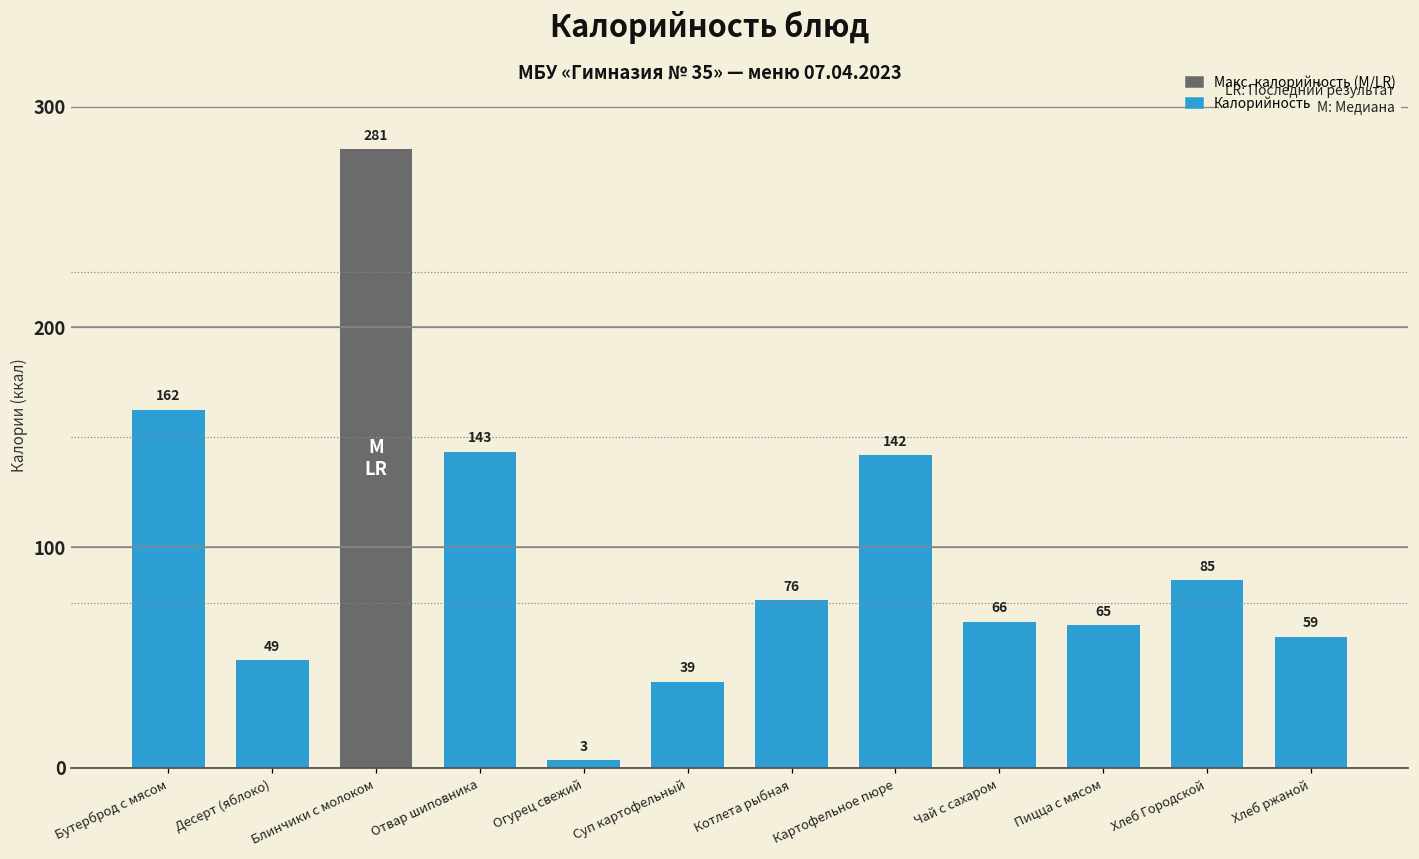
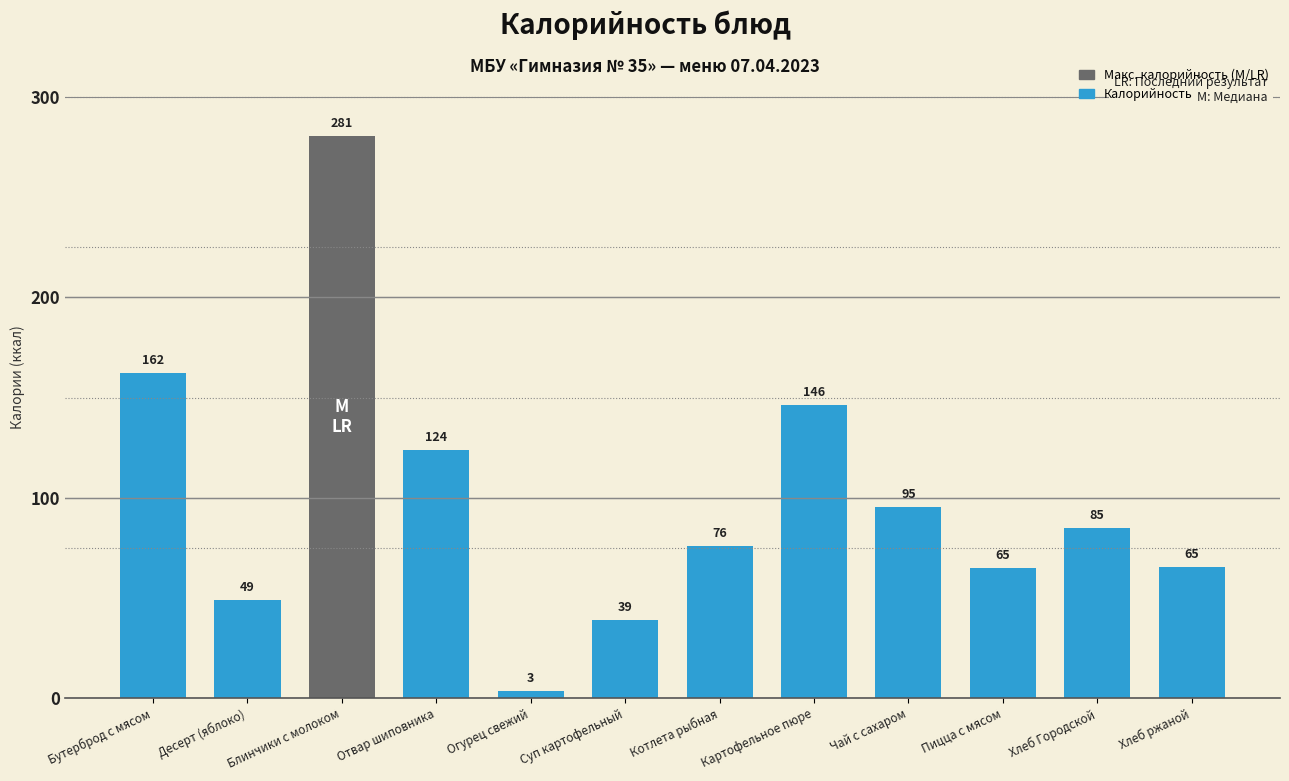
Отвар шиповника: 143 -> 124
Картофельное пюре: 142 -> 146
Чай с сахаром: 66 -> 95
Хлеб ржаной: 59 -> 65
